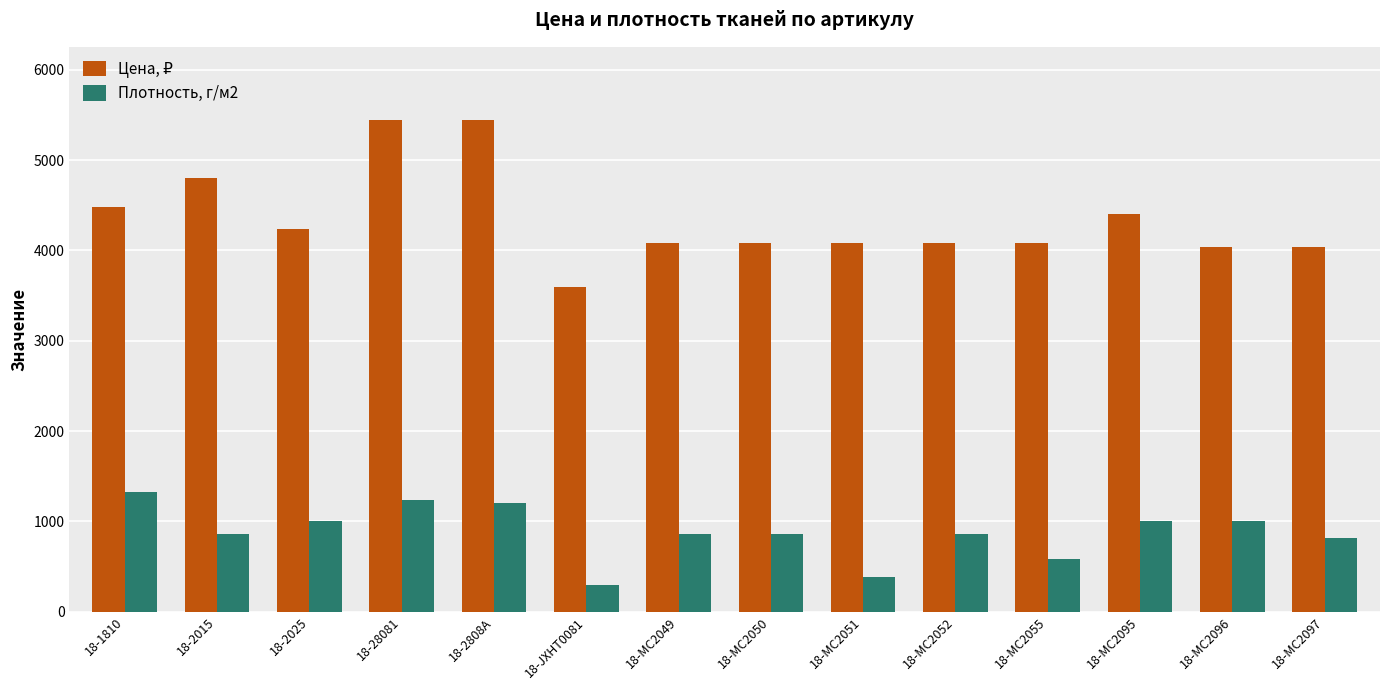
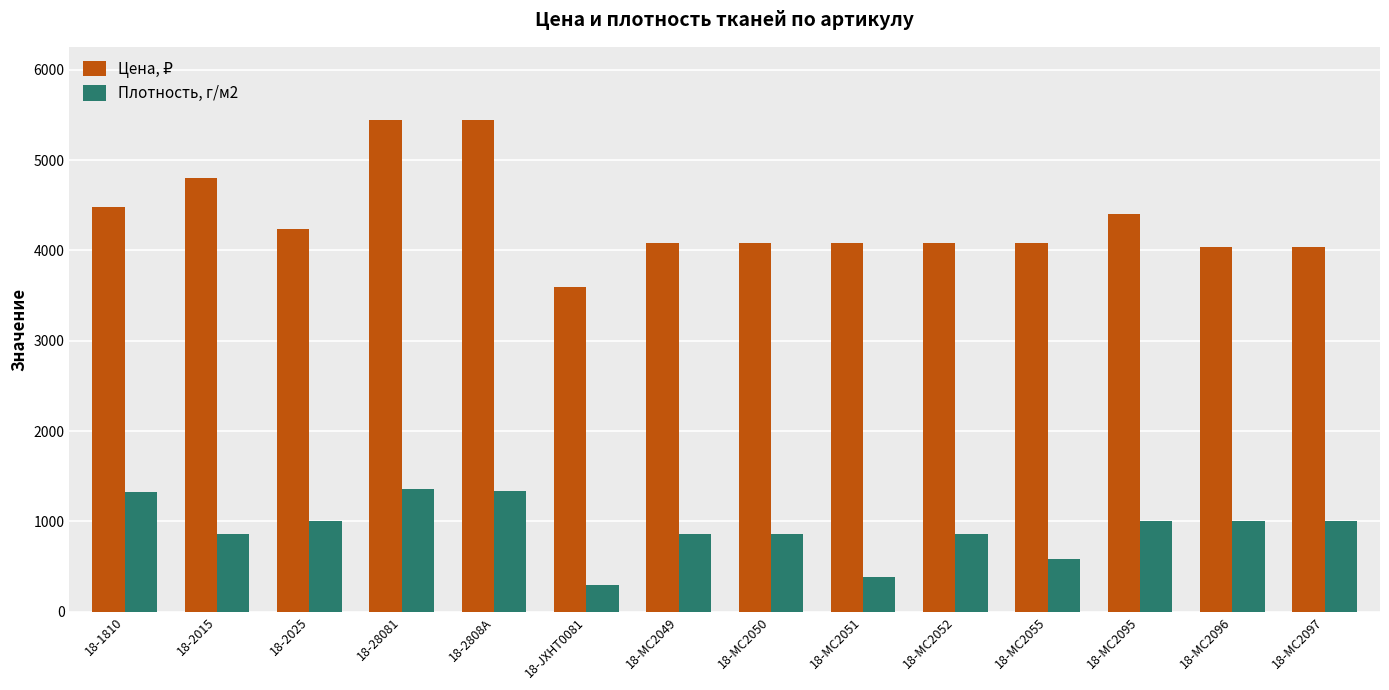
Плотность, г/м2, 18-28081: 1200 -> 1400
Плотность, г/м2, 18-2808A: 1200 -> 1300
Плотность, г/м2, 18-MC2097: 800 -> 1000
